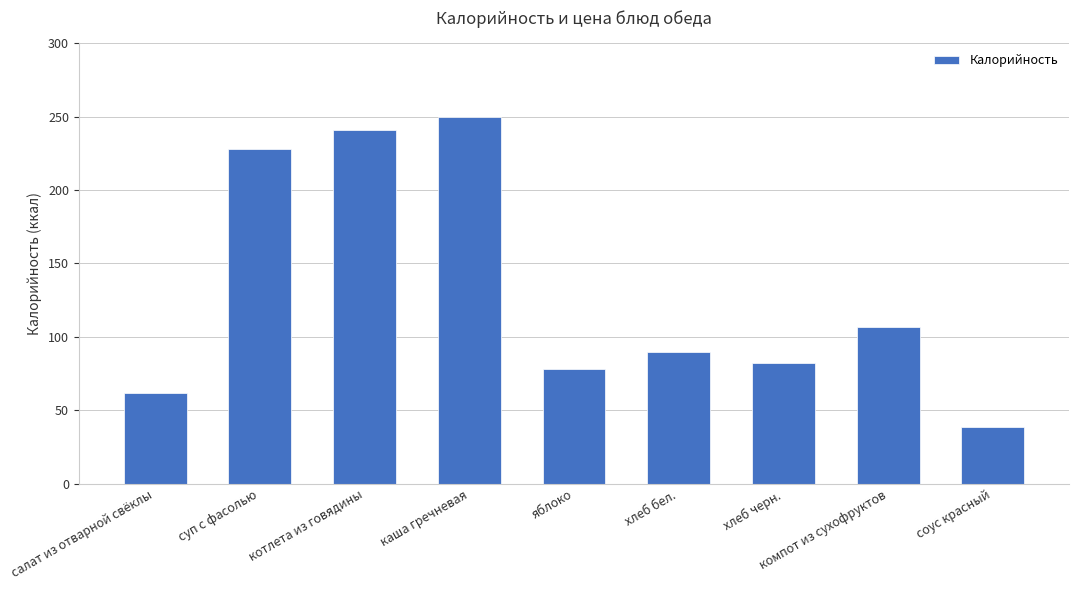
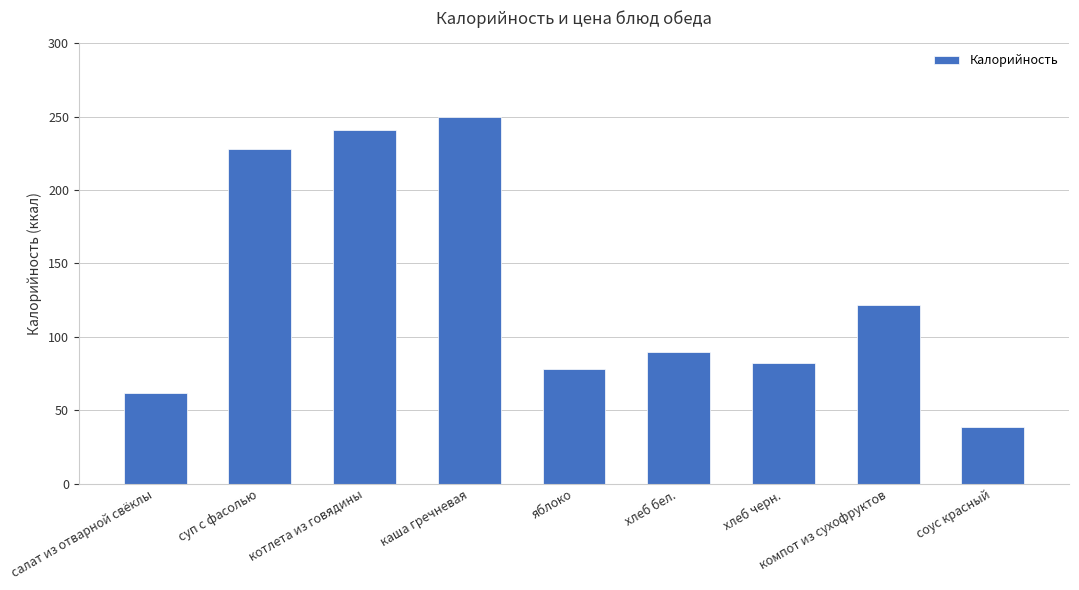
компот из сухофруктов: 107 -> 122
